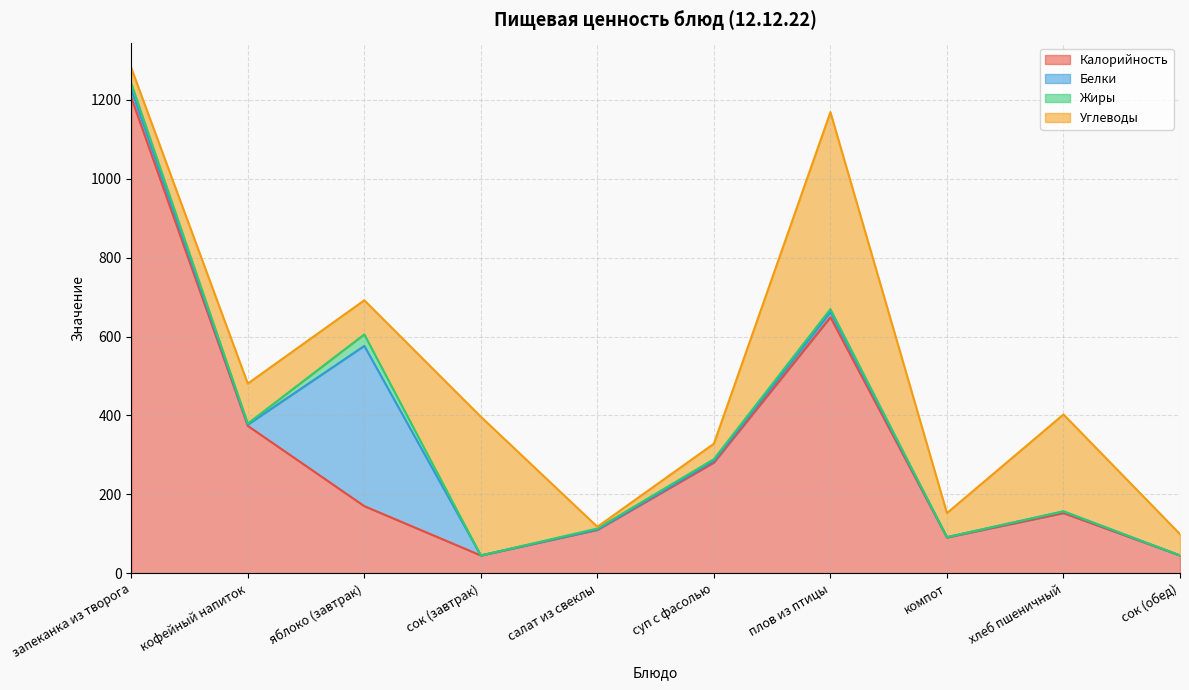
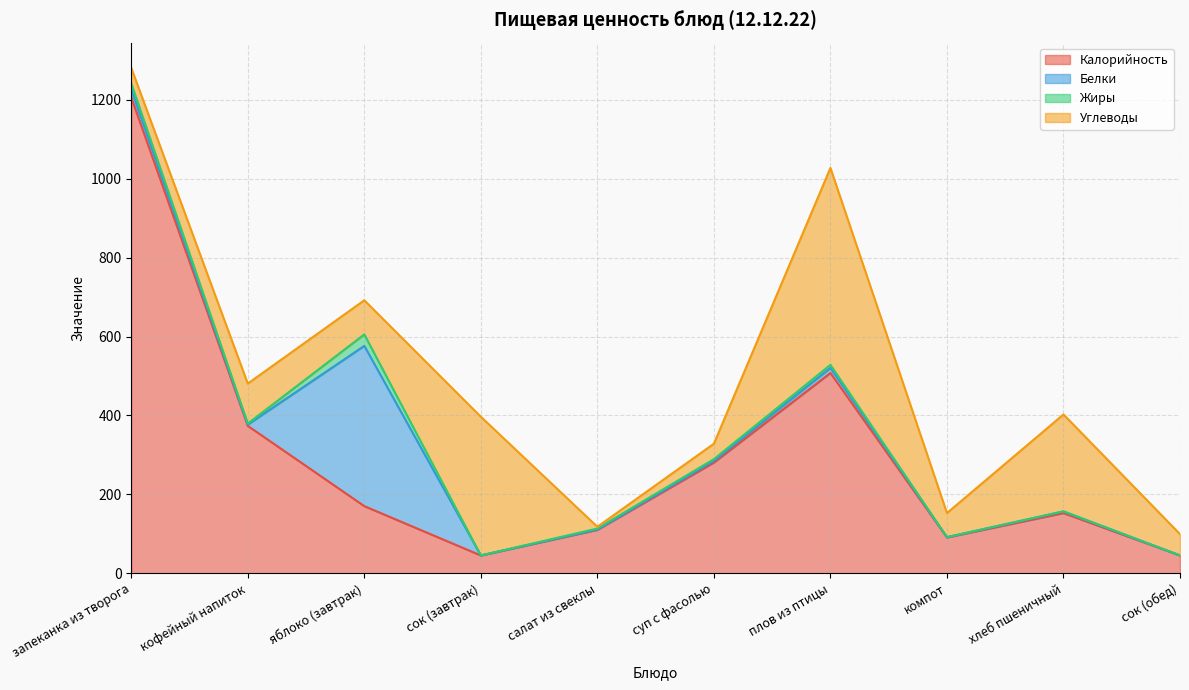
Калорийность, плов из птицы: 650 -> 510
